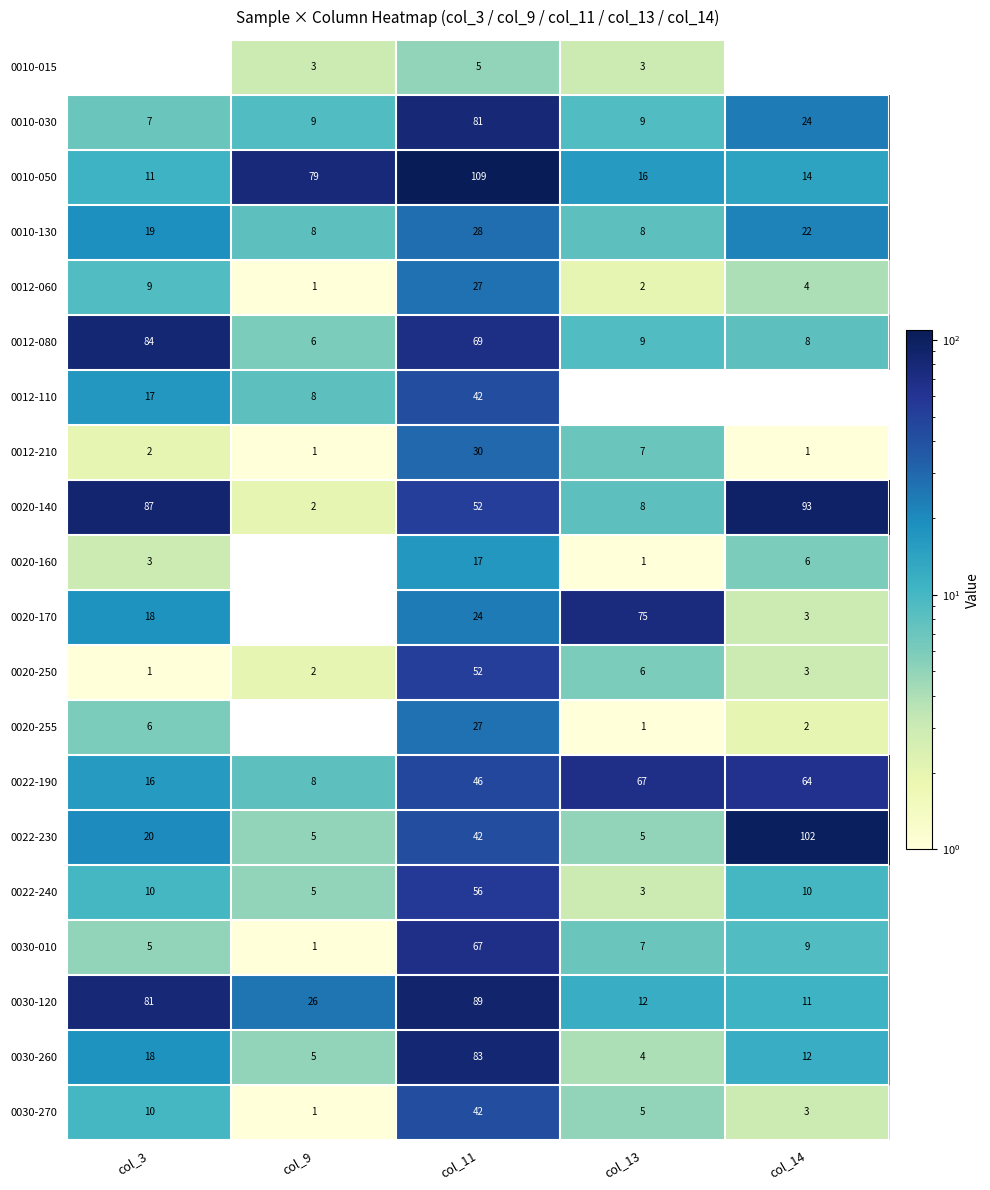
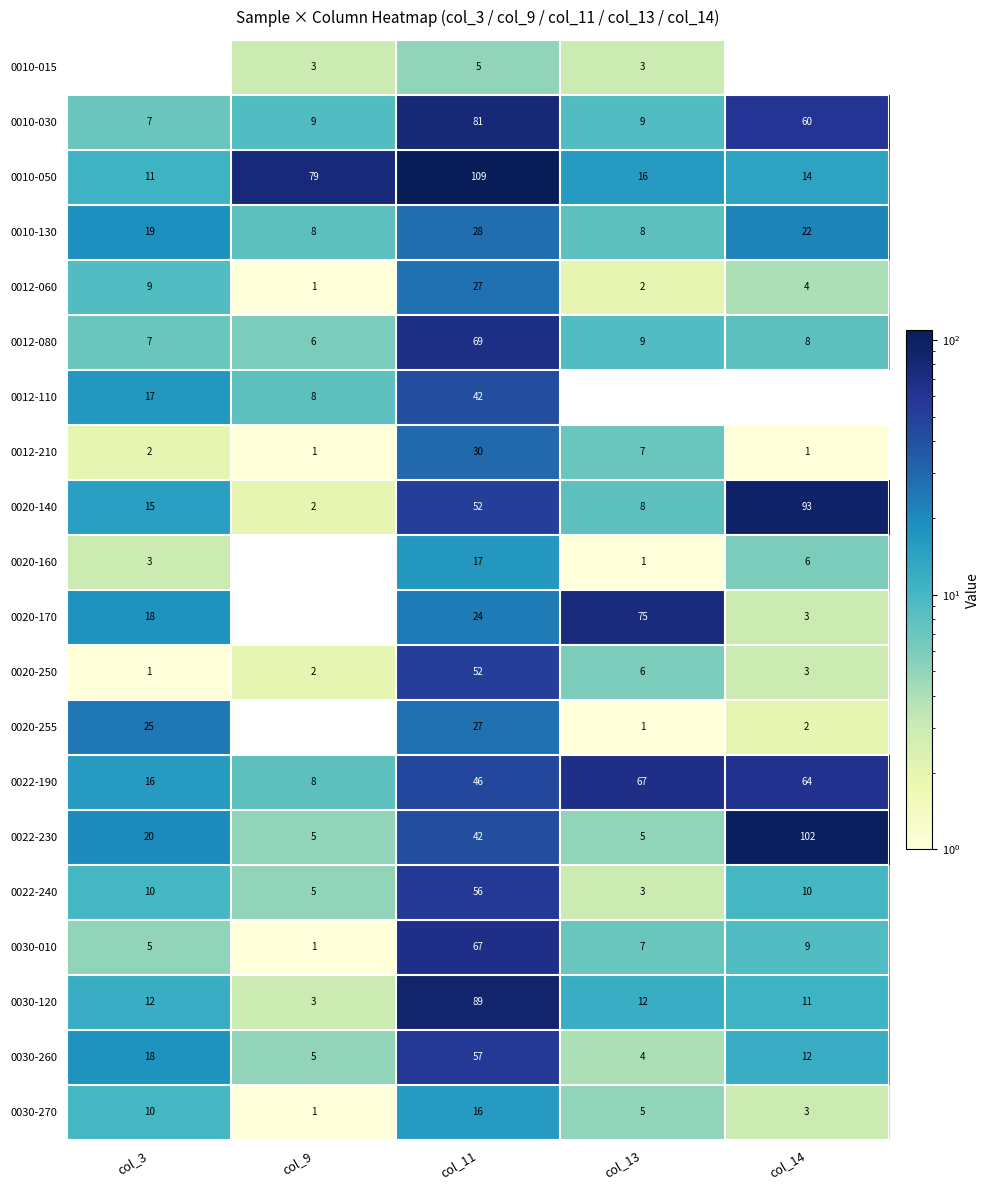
0010-030, col_14: 24 -> 60
0012-080, col_3: 84 -> 7
0020-140, col_3: 87 -> 15
0020-255, col_3: 6 -> 25
0030-120, col_3: 81 -> 12
0030-120, col_9: 26 -> 3
0030-260, col_11: 83 -> 57
0030-270, col_11: 42 -> 16
